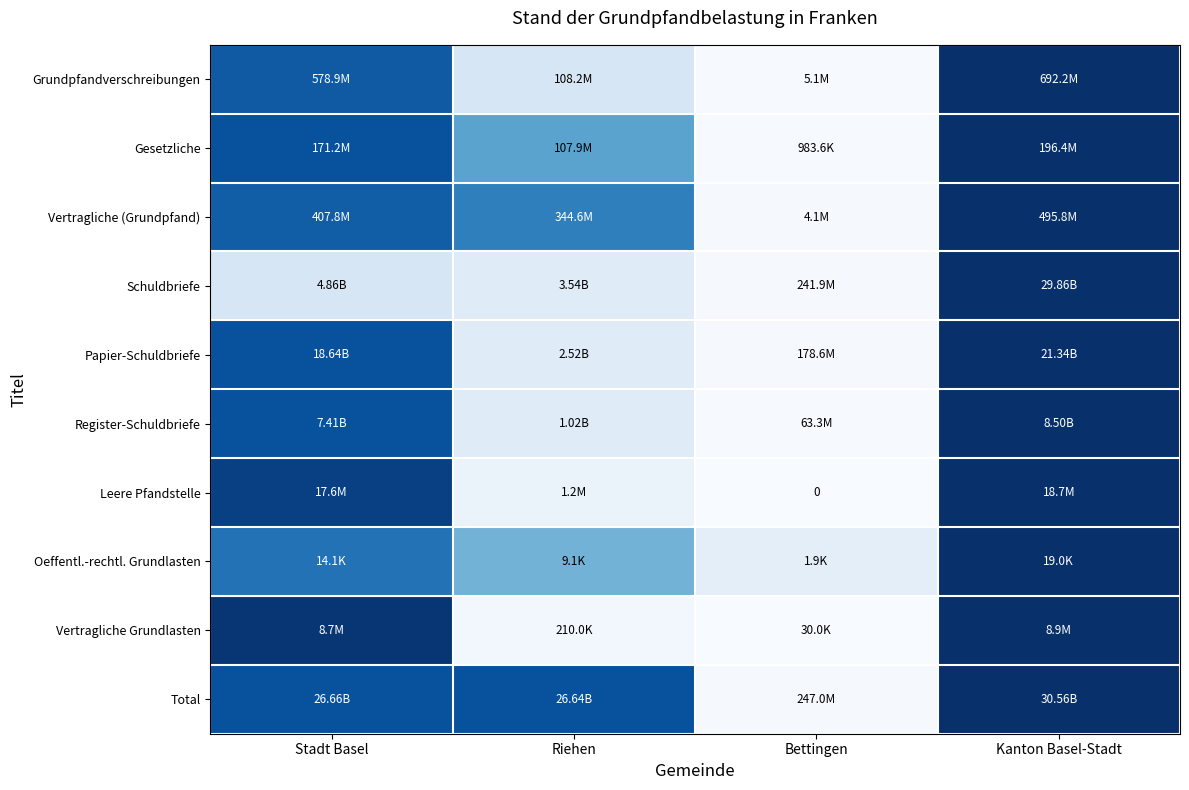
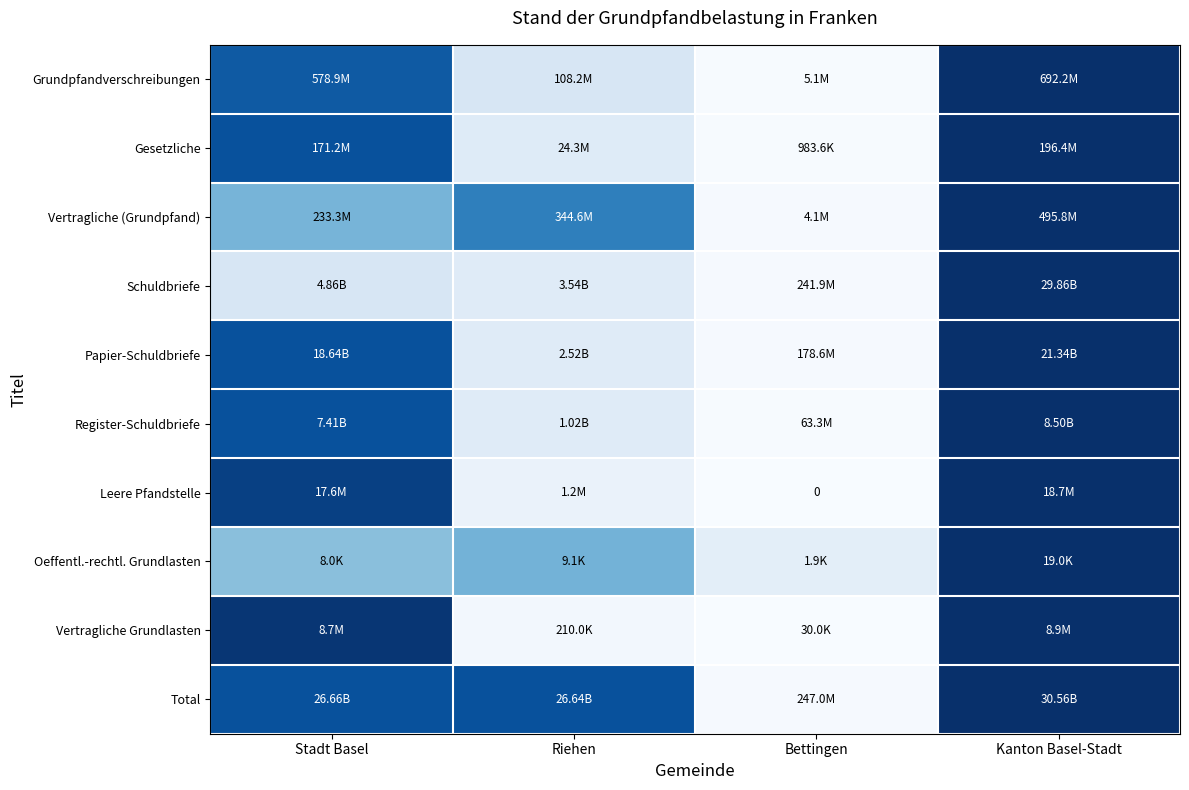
Gesetzliche, Riehen: 107.9M -> 24.3M
Vertragliche (Grundpfand), Stadt Basel: 407.8M -> 233.3M
Oeffentl.-rechtl. Grundlasten, Stadt Basel: 14.1K -> 8.0K
